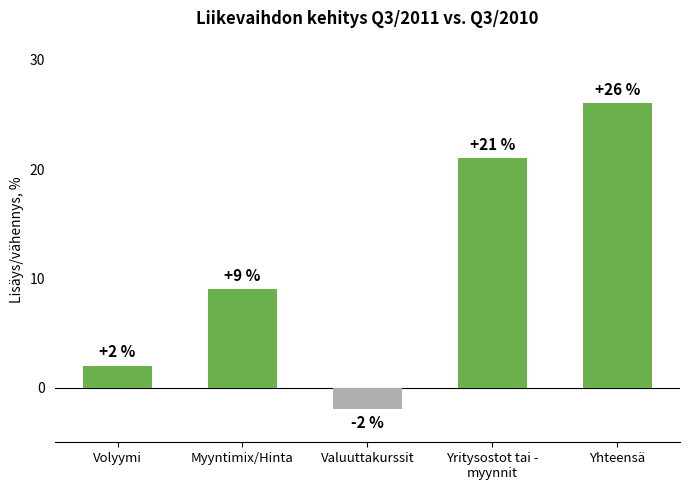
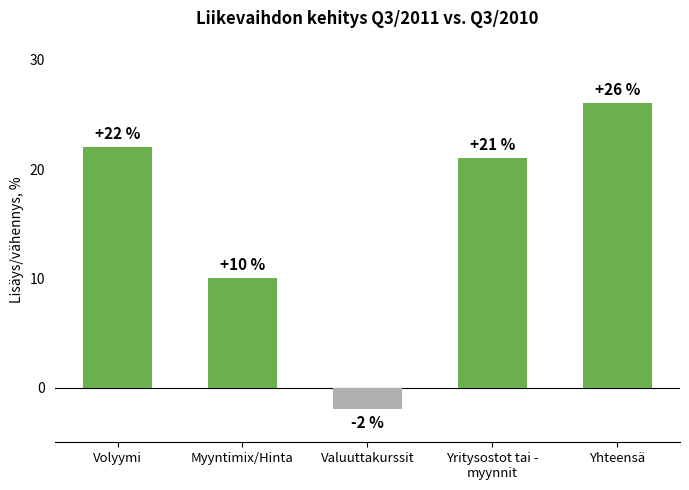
Volyymi: +2 % -> +22 %
Myyntimix/Hinta: +9 % -> +10 %
